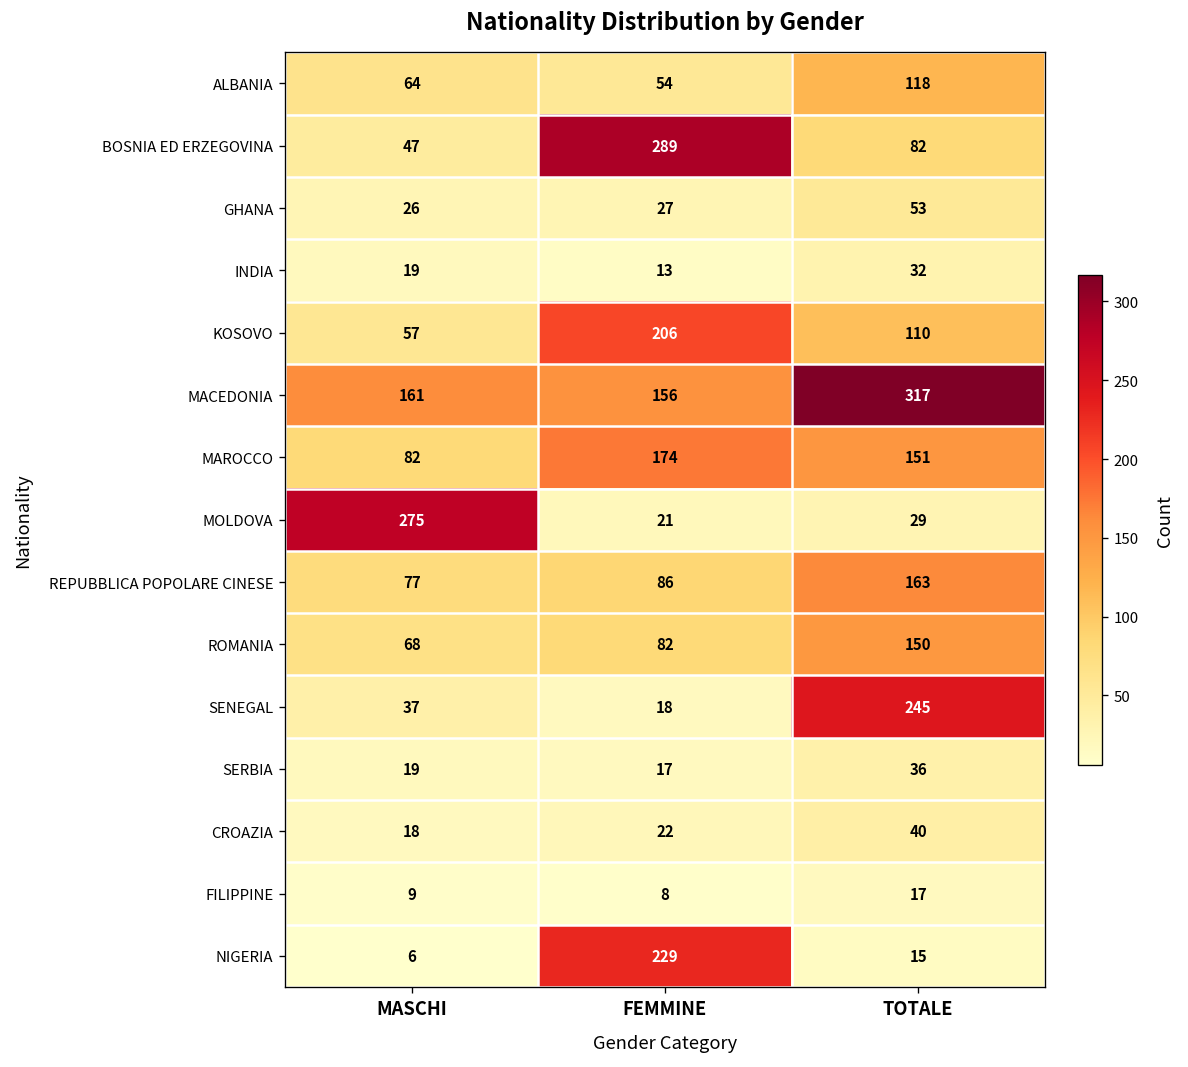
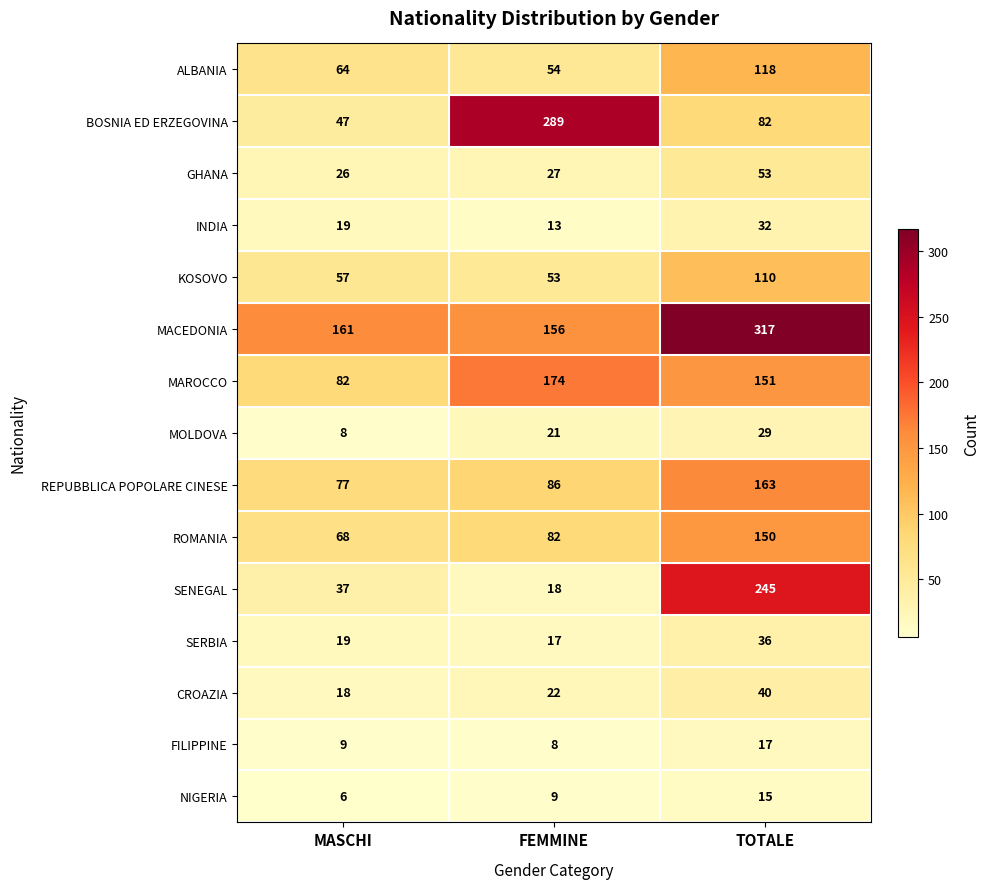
KOSOVO, FEMMINE: 206 -> 53
MOLDOVA, MASCHI: 275 -> 8
NIGERIA, FEMMINE: 229 -> 9
